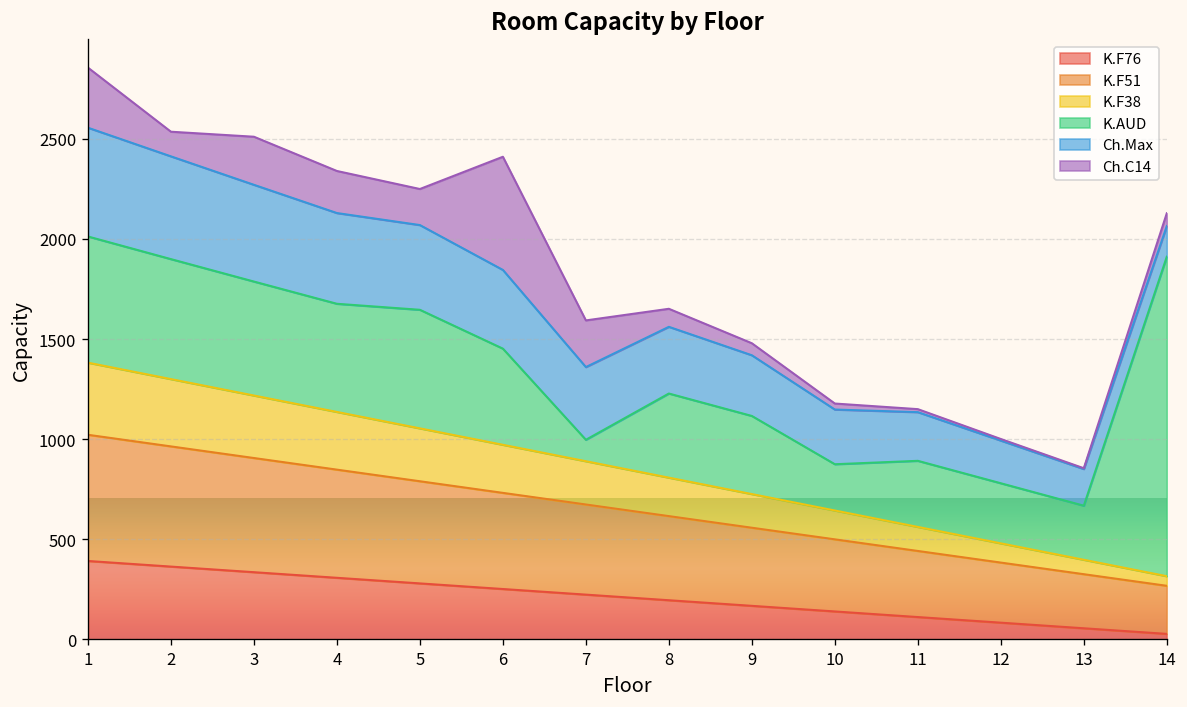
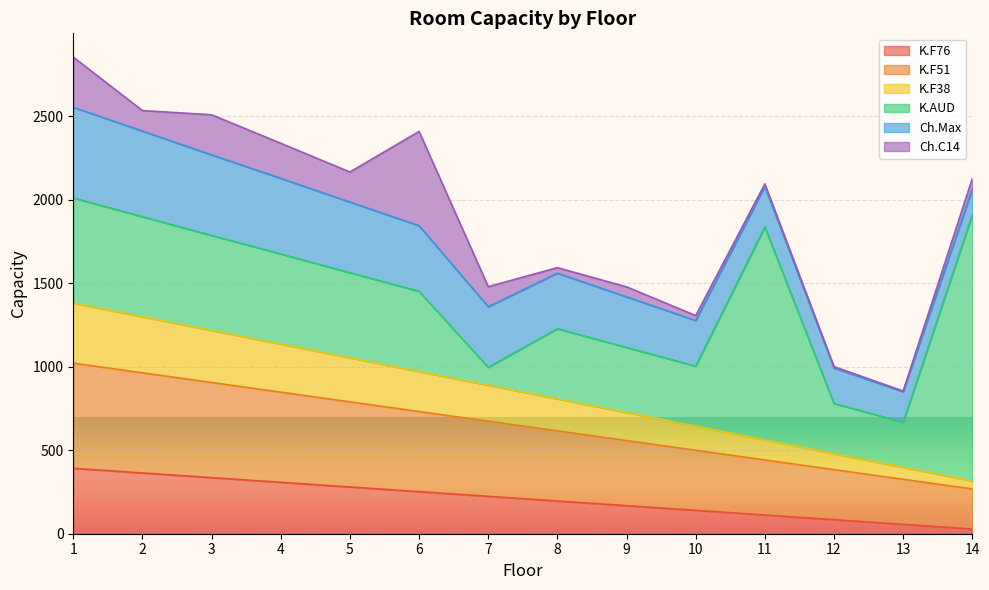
K.AUD, 5: 590 -> 510
Ch.C14, 7: 230 -> 120
Ch.C14, 8: 90 -> 30
K.AUD, 10: 230 -> 360
K.AUD, 11: 330 -> 1280
